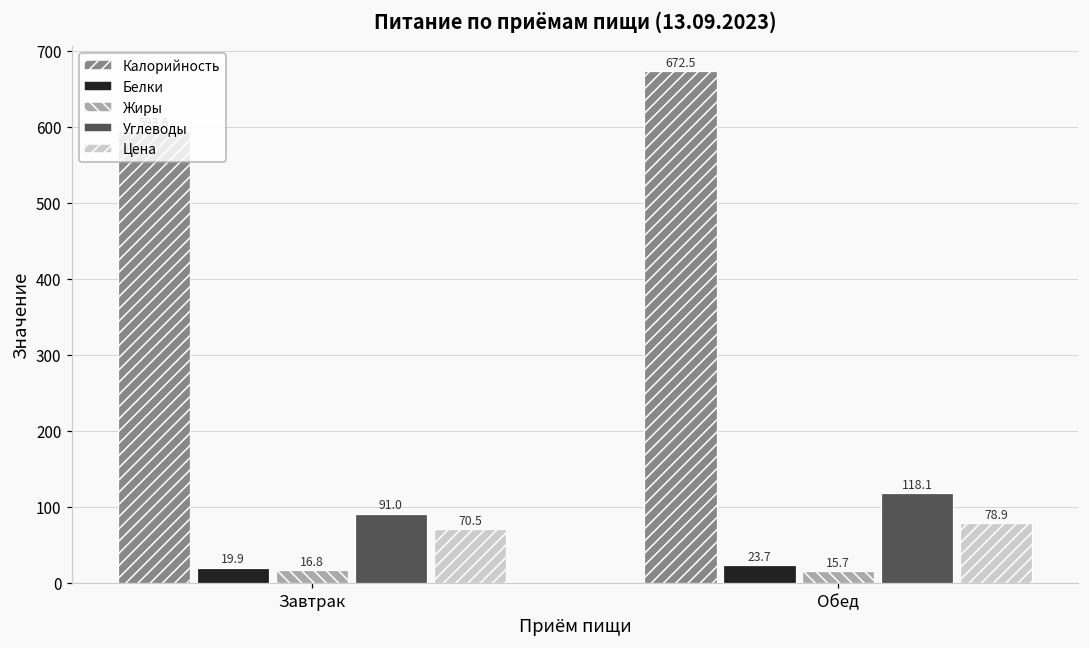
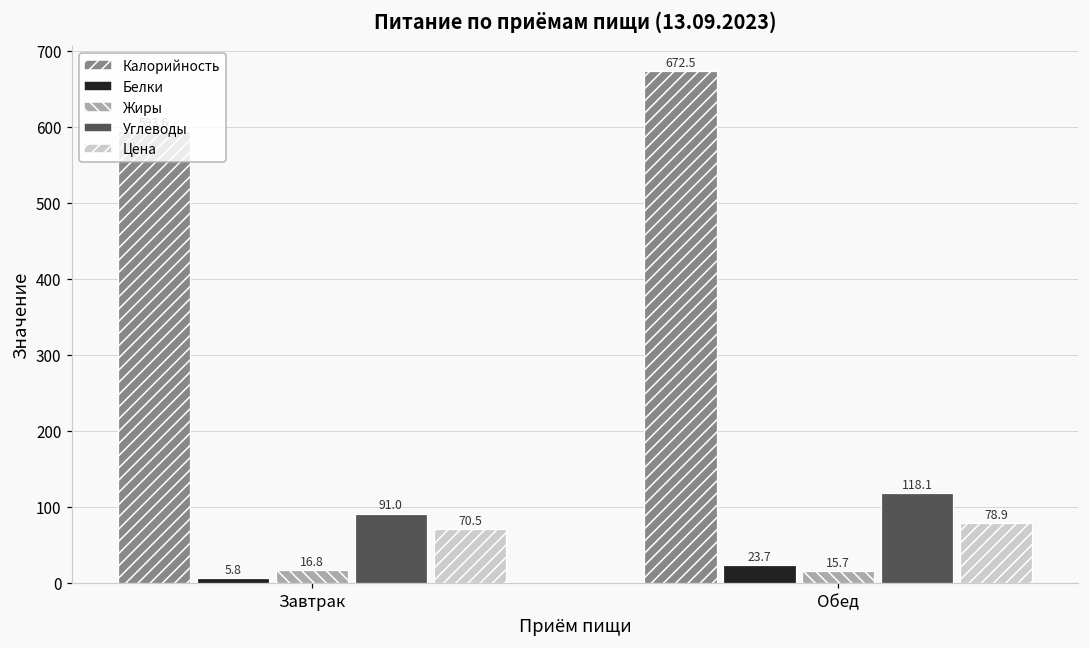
Белки, Завтрак: 19.9 -> 5.8
